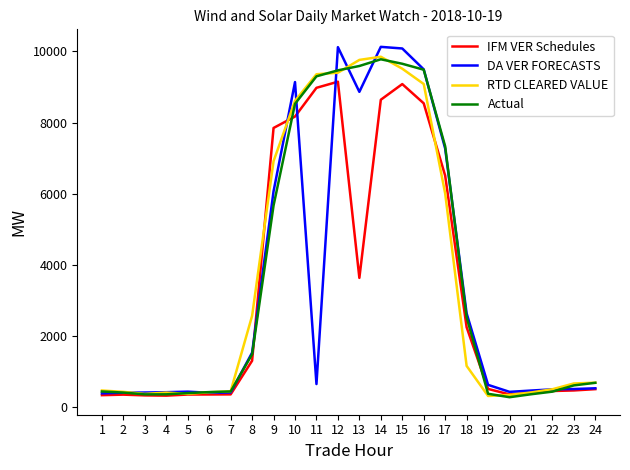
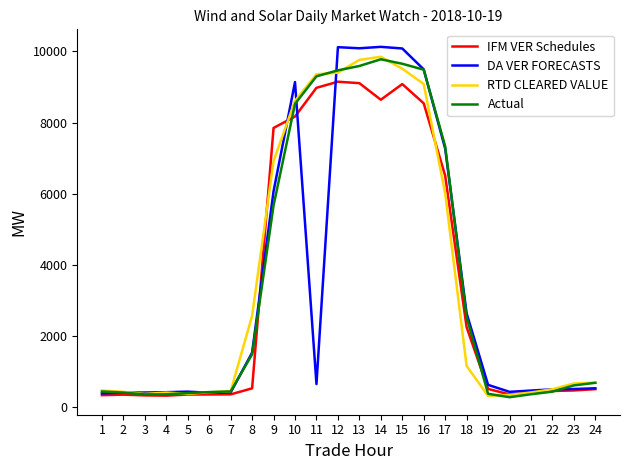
IFM VER Schedules, 8: 1300 -> 500
IFM VER Schedules, 13: 3600 -> 9100
DA VER FORECASTS, 13: 8900 -> 10100
